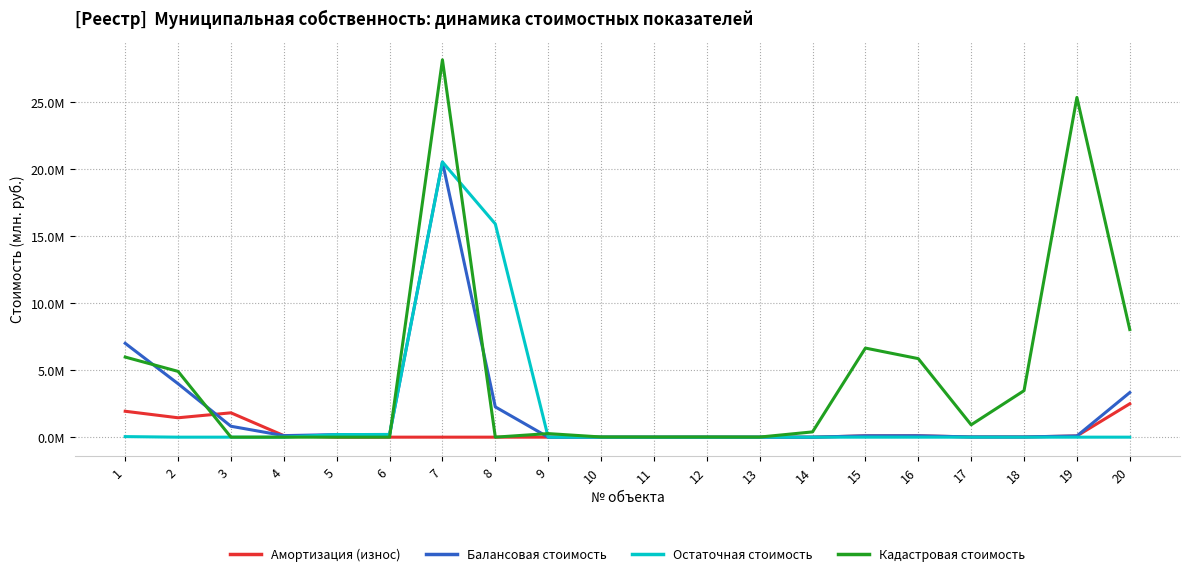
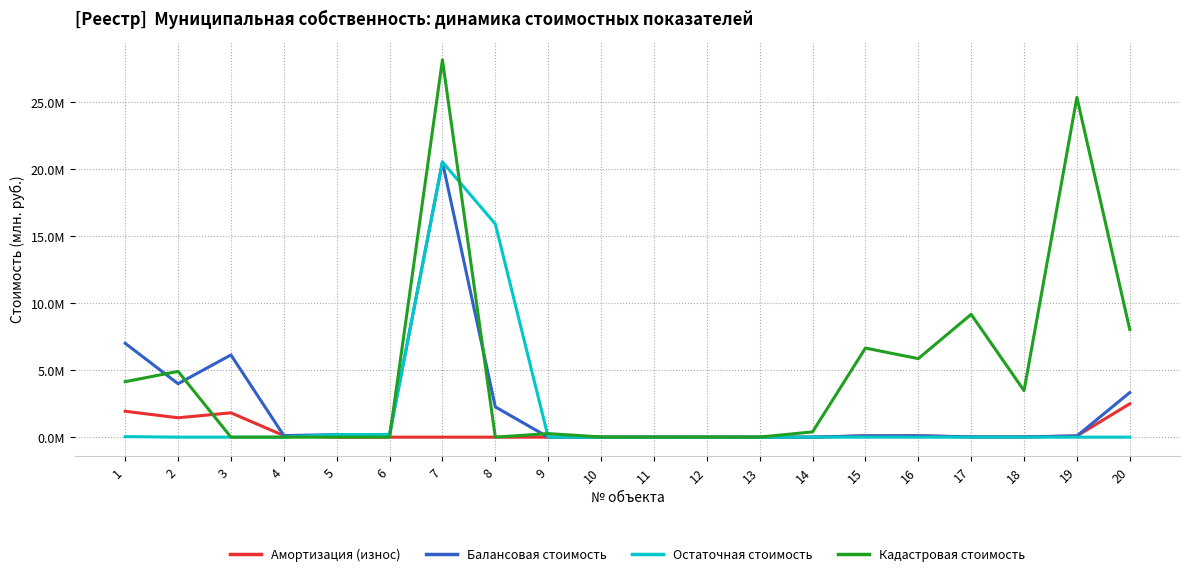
Кадастровая стоимость, 1: 6000000 -> 4100000
Балансовая стоимость, 3: 800000 -> 6100000
Кадастровая стоимость, 17: 900000 -> 9200000
